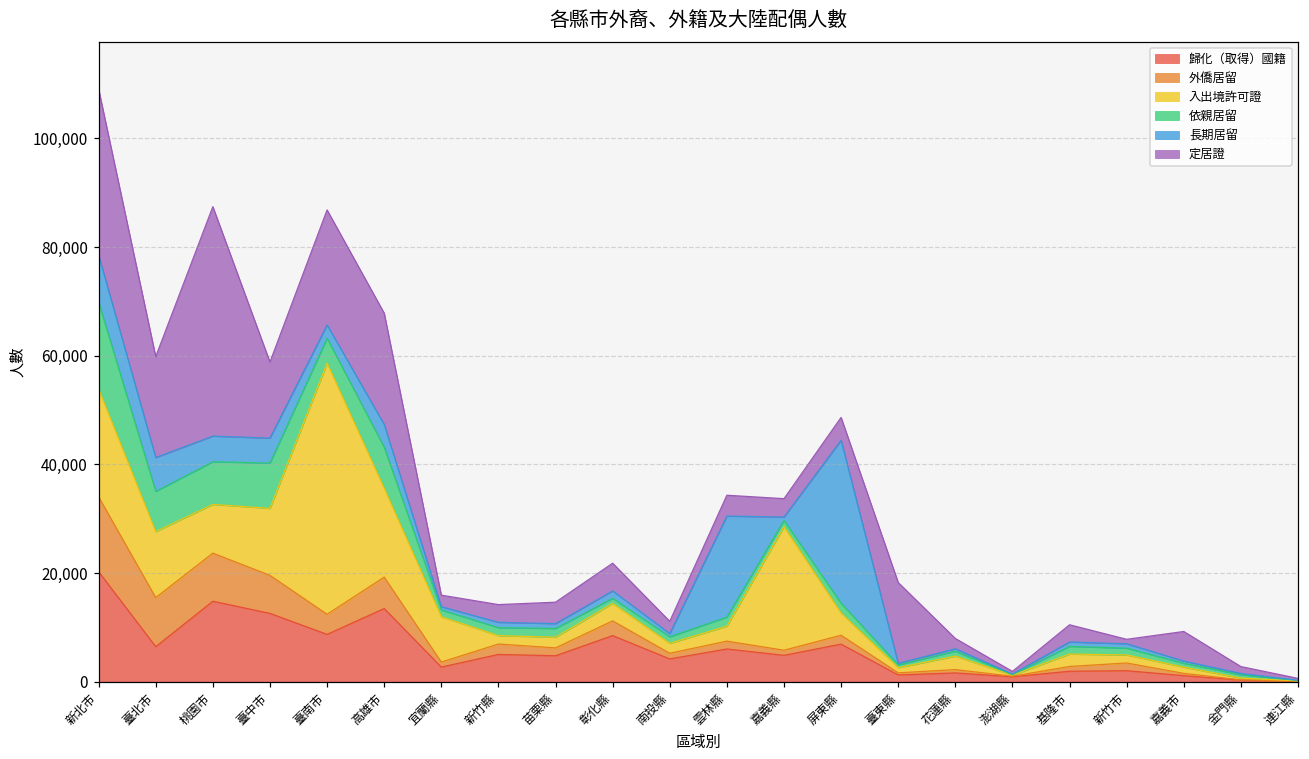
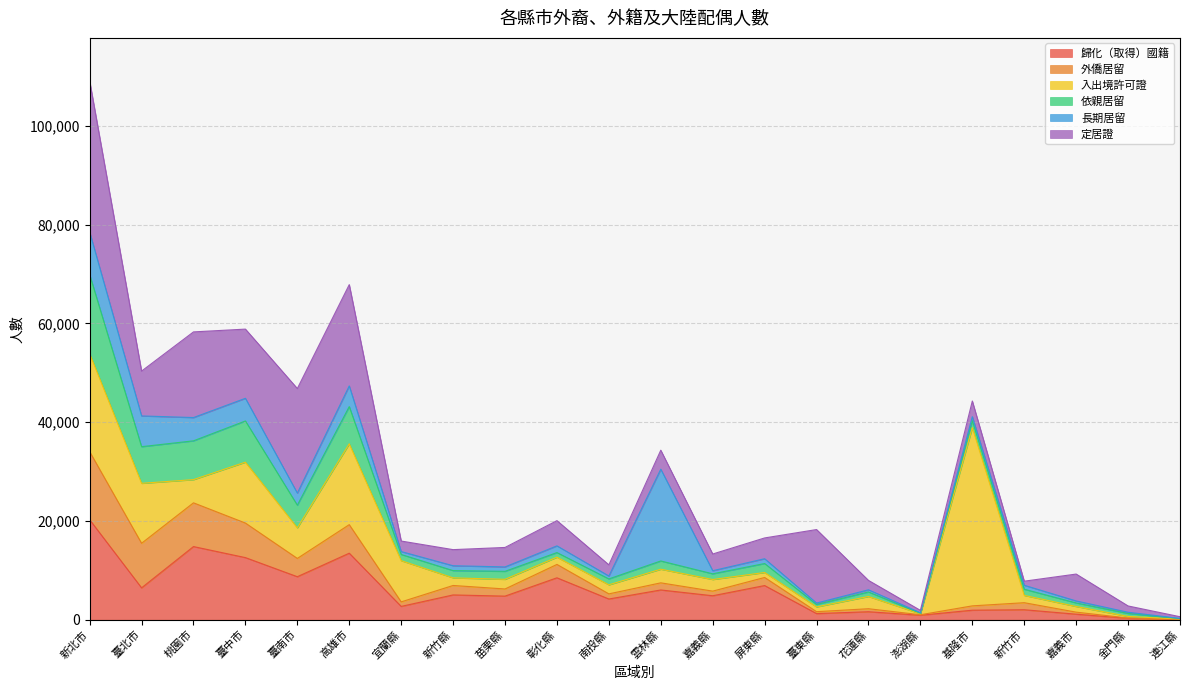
定居證, 臺北市: 19,000 -> 9,000
入出境許可證, 桃園市: 9,000 -> 5,000
定居證, 桃園市: 42,000 -> 17,000
入出境許可證, 臺南市: 46,000 -> 6,000
入出境許可證, 彰化縣: 3,000 -> 1,000
入出境許可證, 嘉義縣: 23,000 -> 2,000
入出境許可證, 屏東縣: 4,000 -> 1,000
長期居留, 屏東縣: 30,000 -> 1,000
入出境許可證, 基隆市: 2,000 -> 36,000
